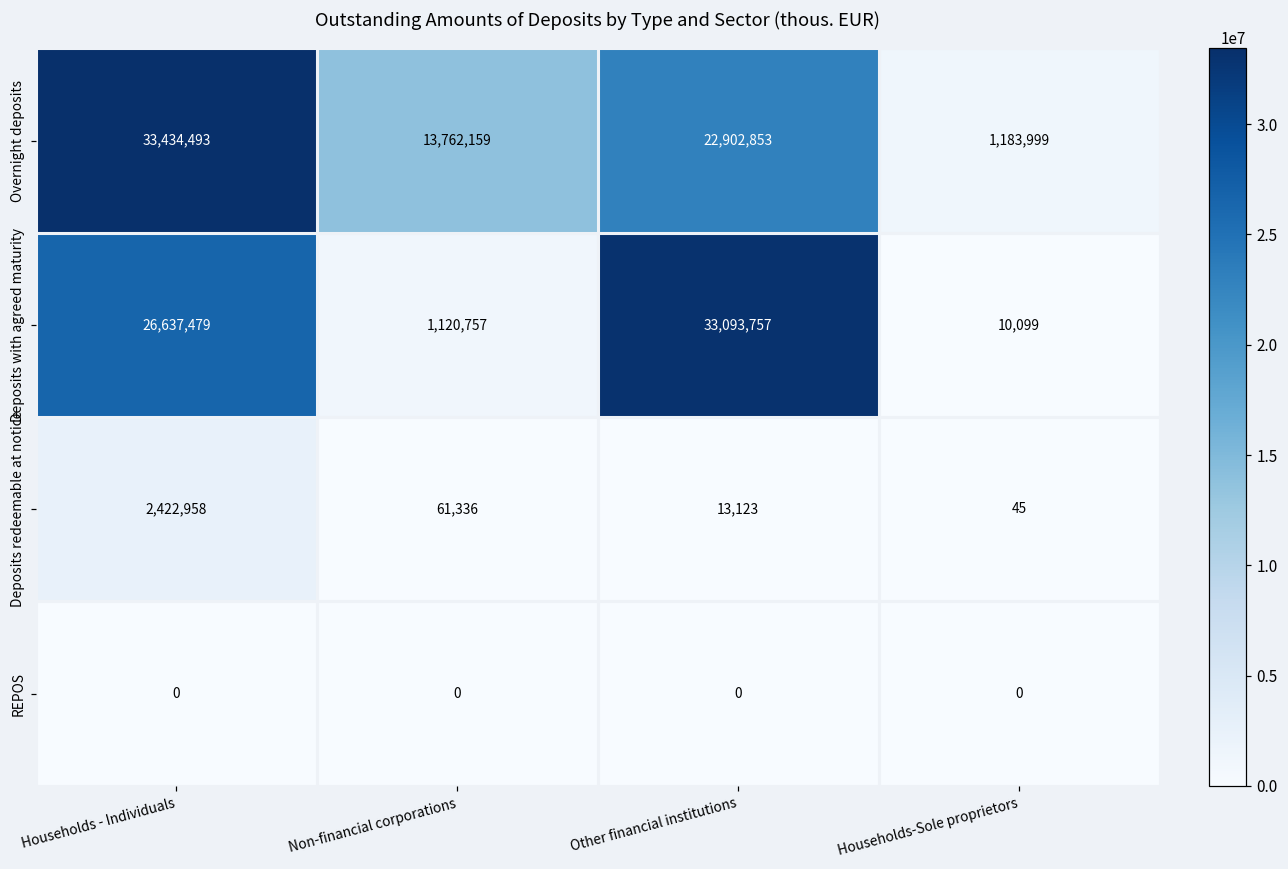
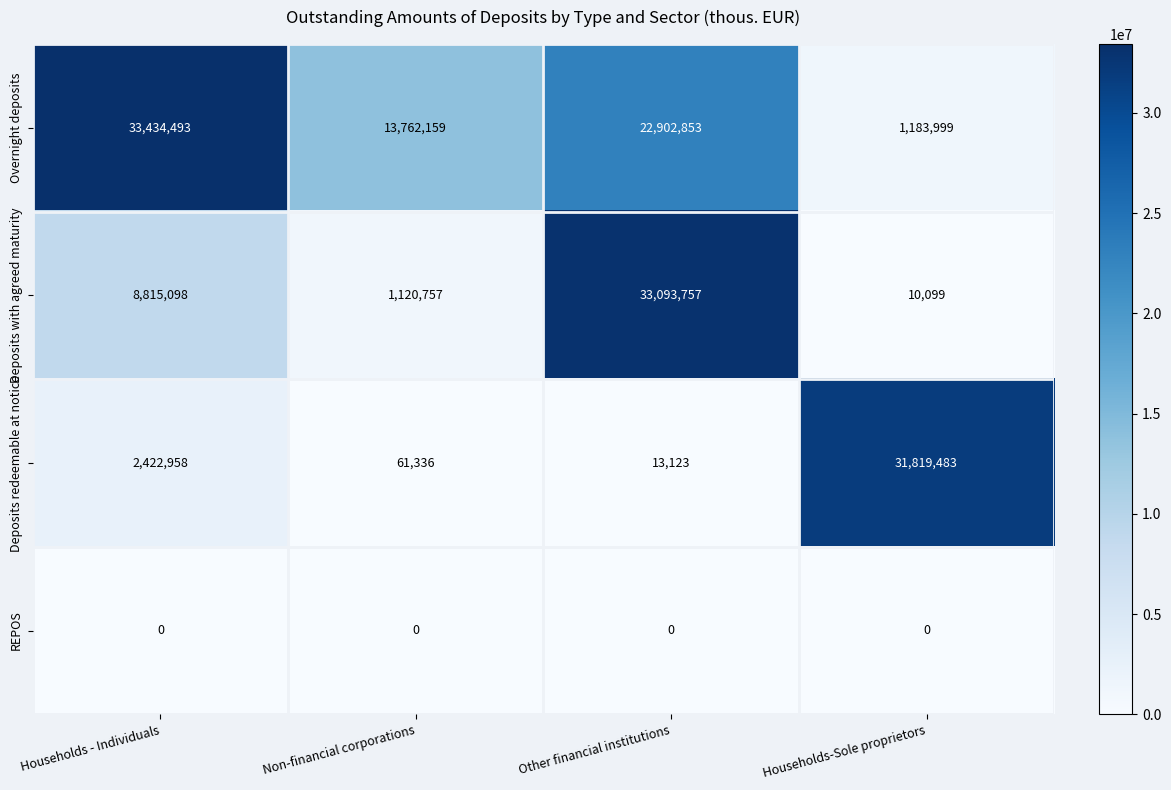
Deposits with agreed maturity, Households - Individuals: 26,637,479 -> 8,815,098
Deposits redeemable at notice, Households-Sole proprietors: 45 -> 31,819,483
